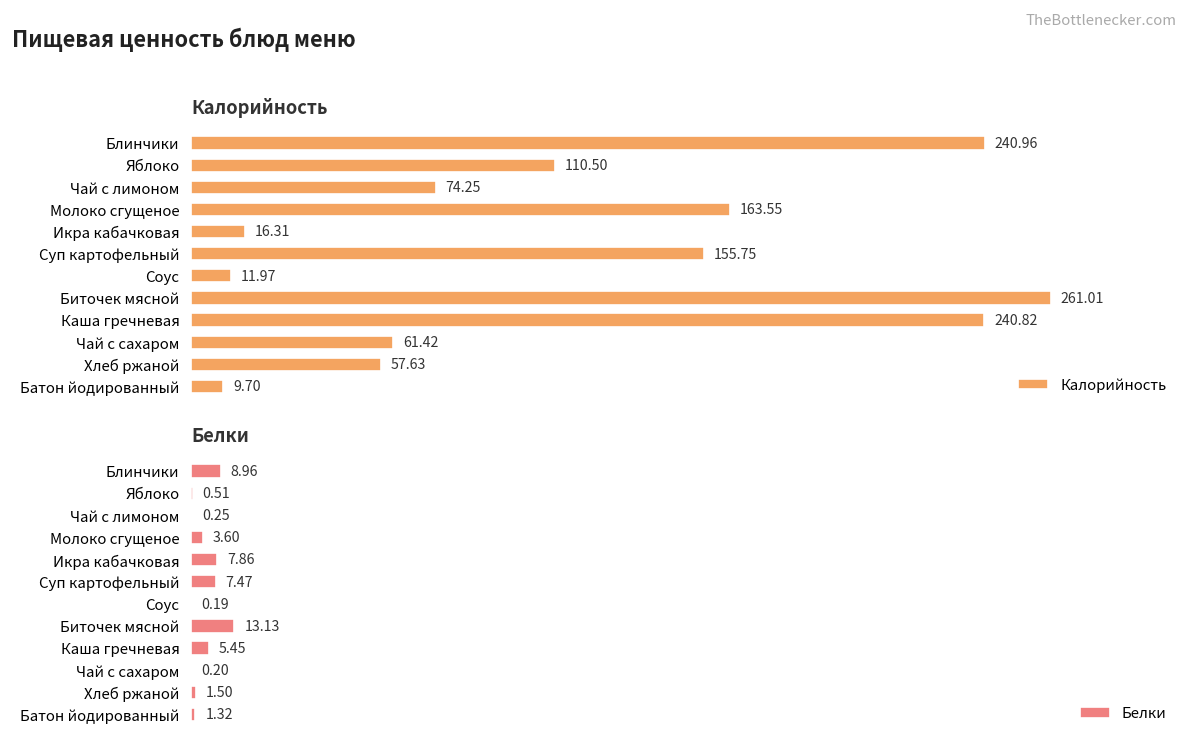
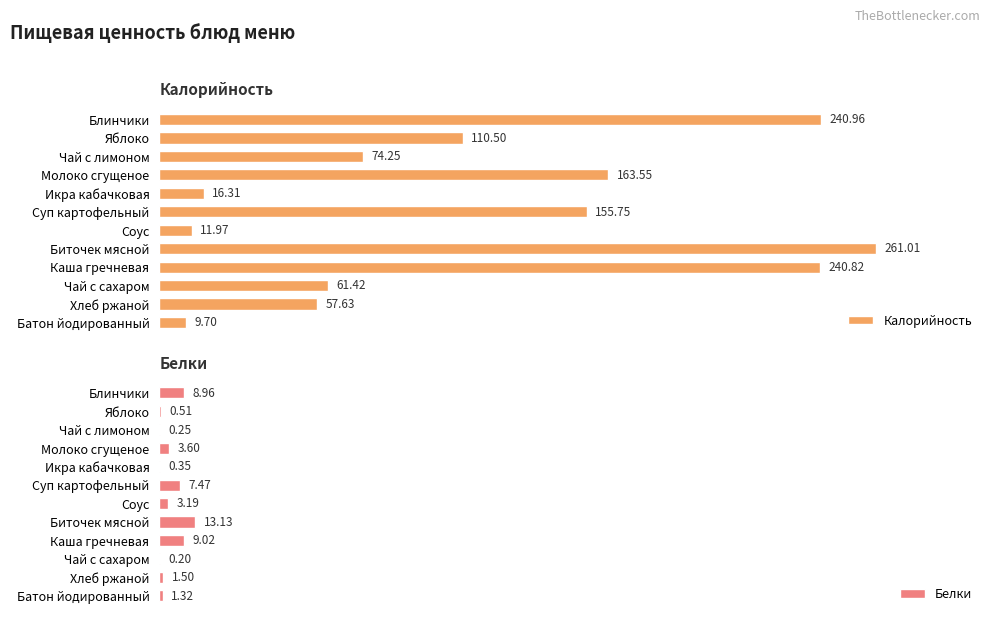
Белки, Икра кабачковая: 7.86 -> 0.35
Белки, Соус: 0.19 -> 3.19
Белки, Каша гречневая: 5.45 -> 9.02
